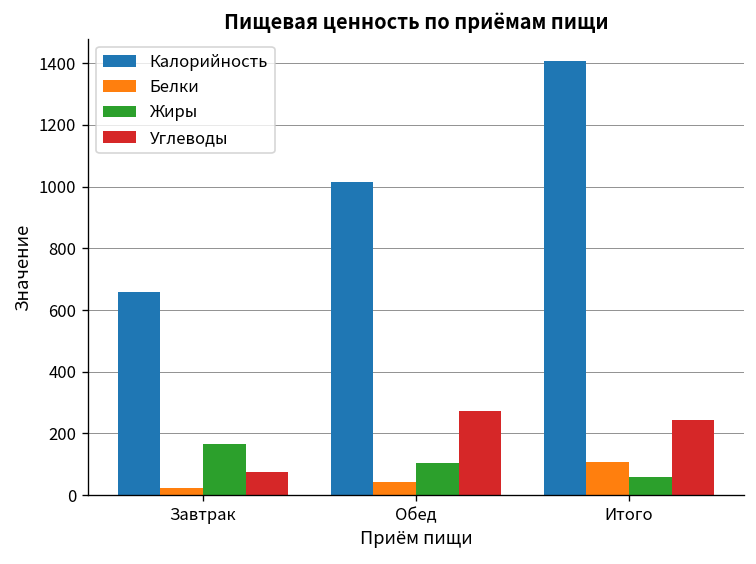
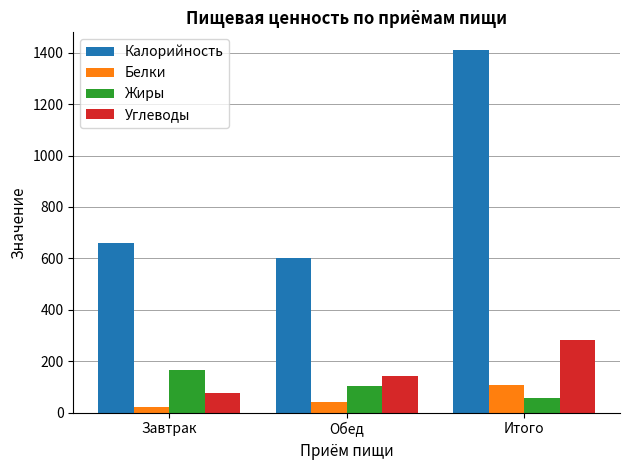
Калорийность, Обед: 1020 -> 600
Углеводы, Обед: 270 -> 140
Углеводы, Итого: 240 -> 280
